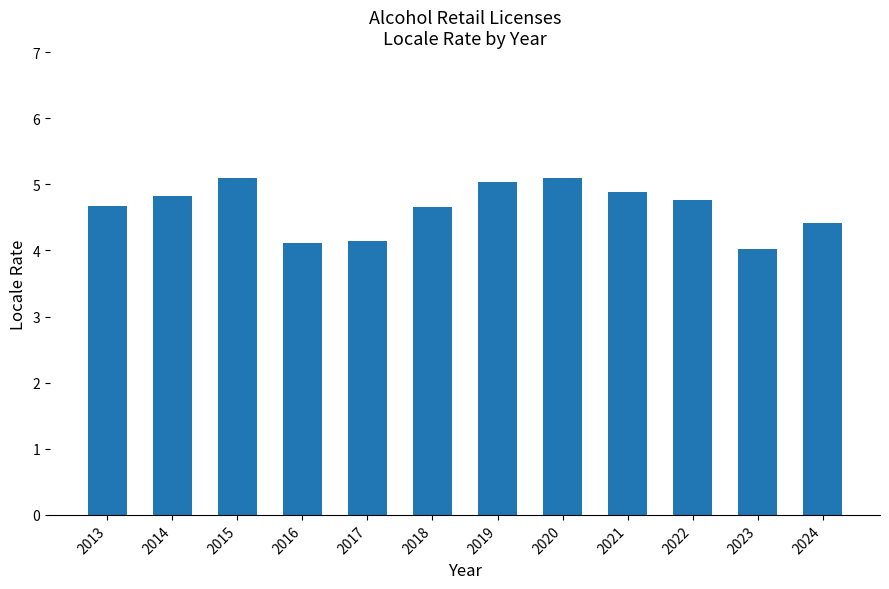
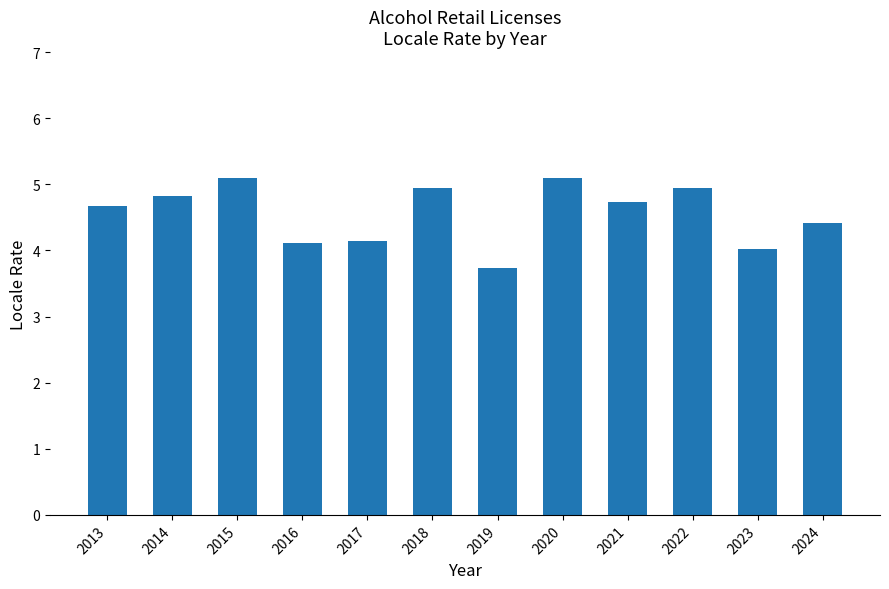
2018: 4.7 -> 4.9
2019: 5.0 -> 3.7
2021: 4.9 -> 4.7
2022: 4.8 -> 5.0
